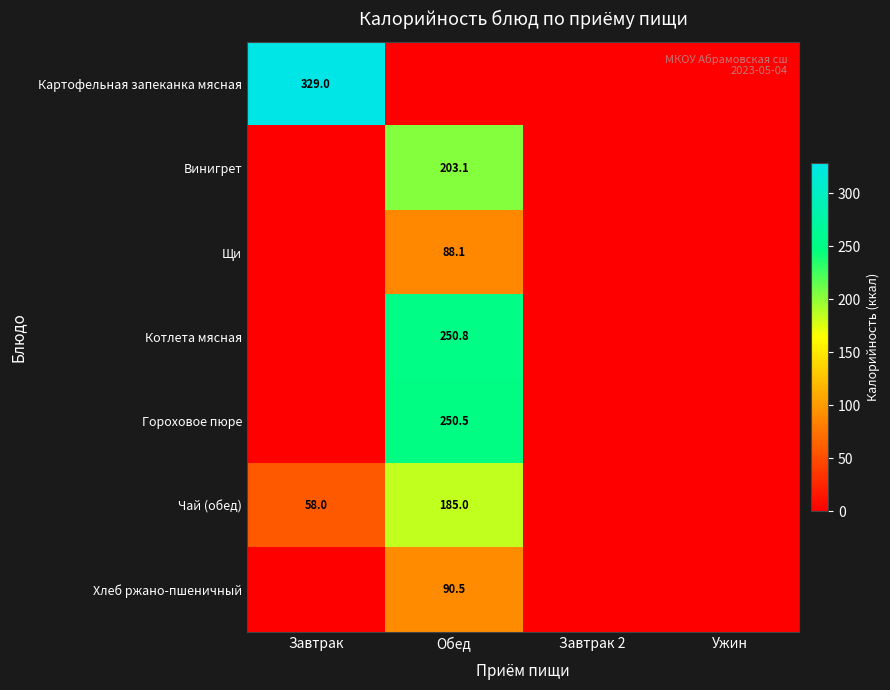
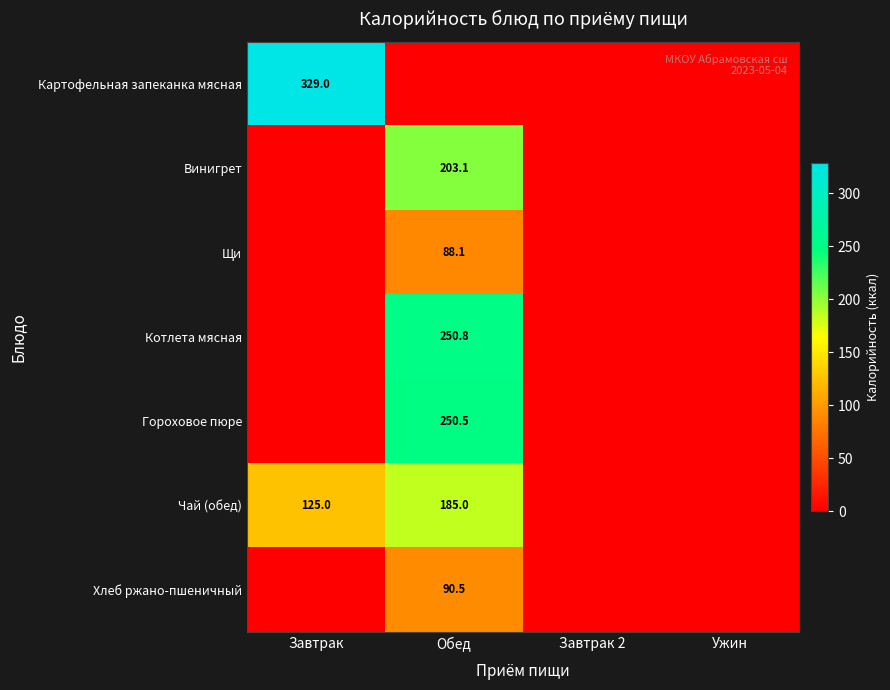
Чай (обед), Завтрак: 58.0 -> 125.0
